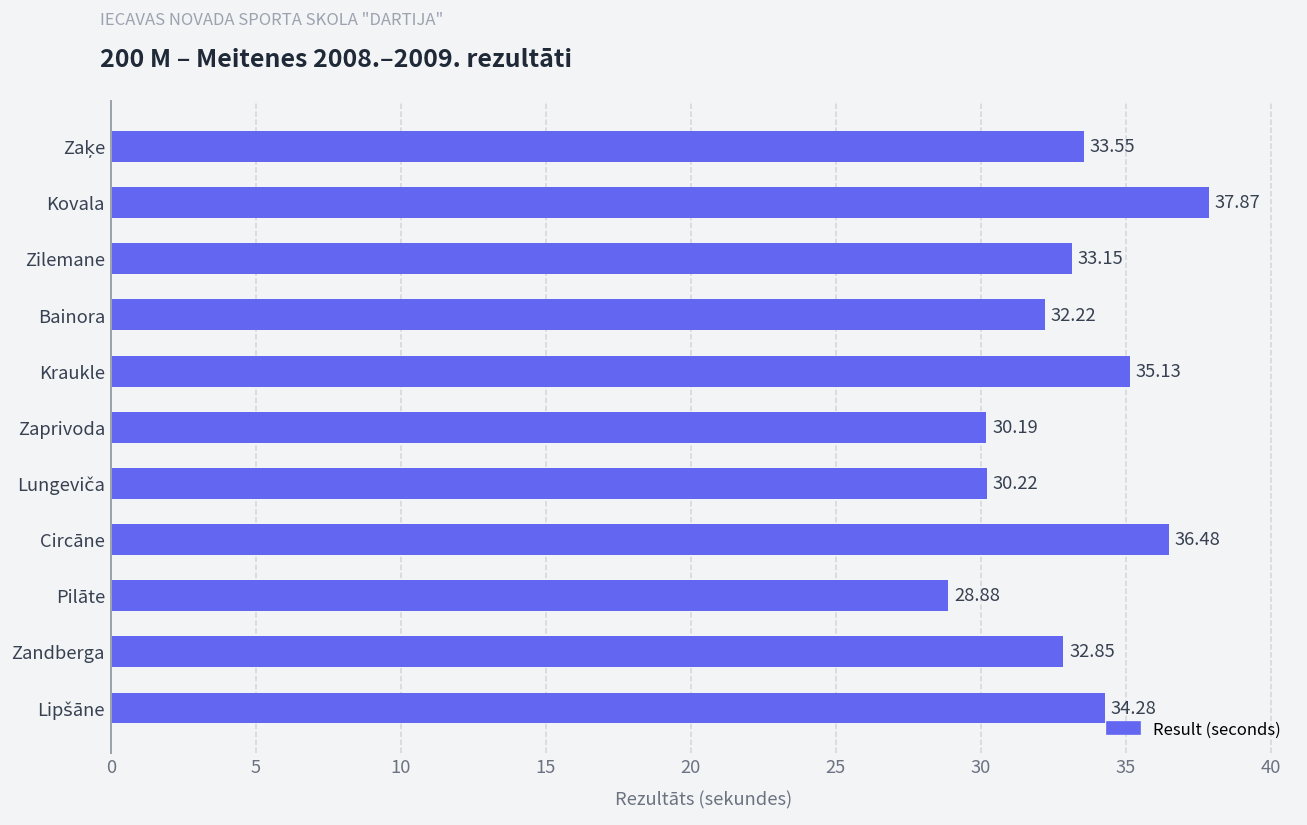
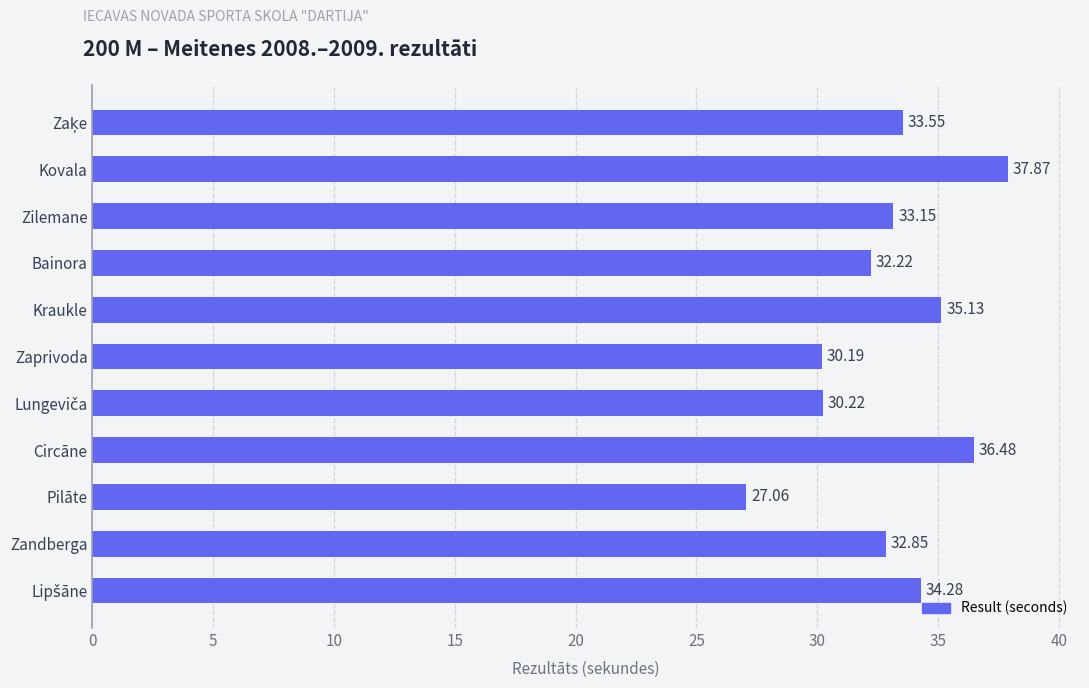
Pilāte: 28.88 -> 27.06
